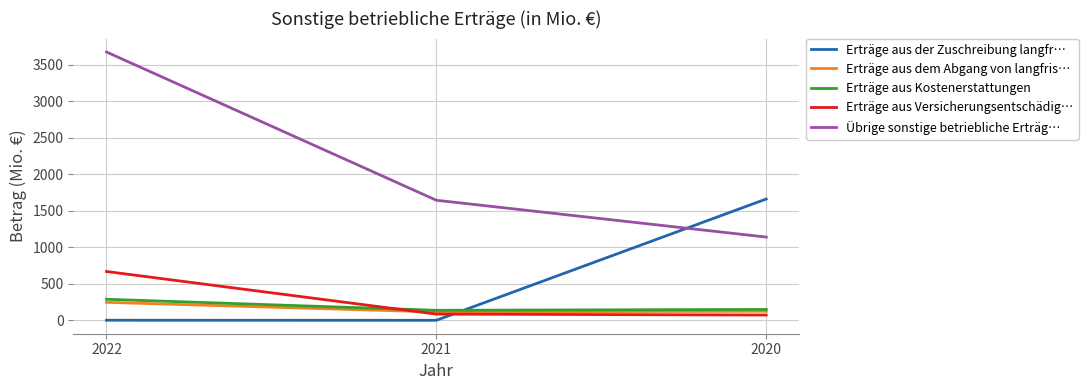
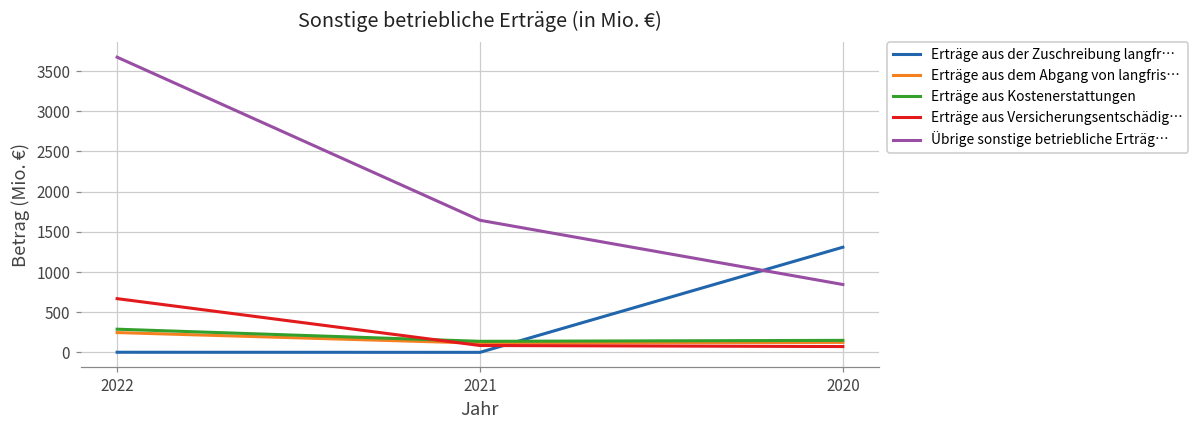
Erträge aus der Zuschreibung langfr…, 2020: 1700 -> 1300
Übrige sonstige betriebliche Erträg…, 2020: 1100 -> 800
